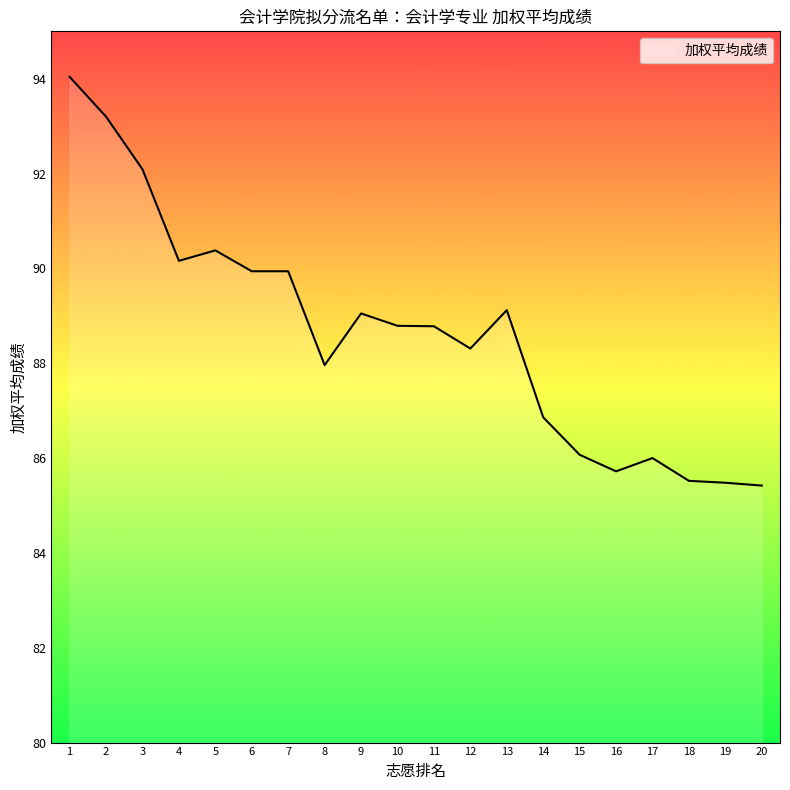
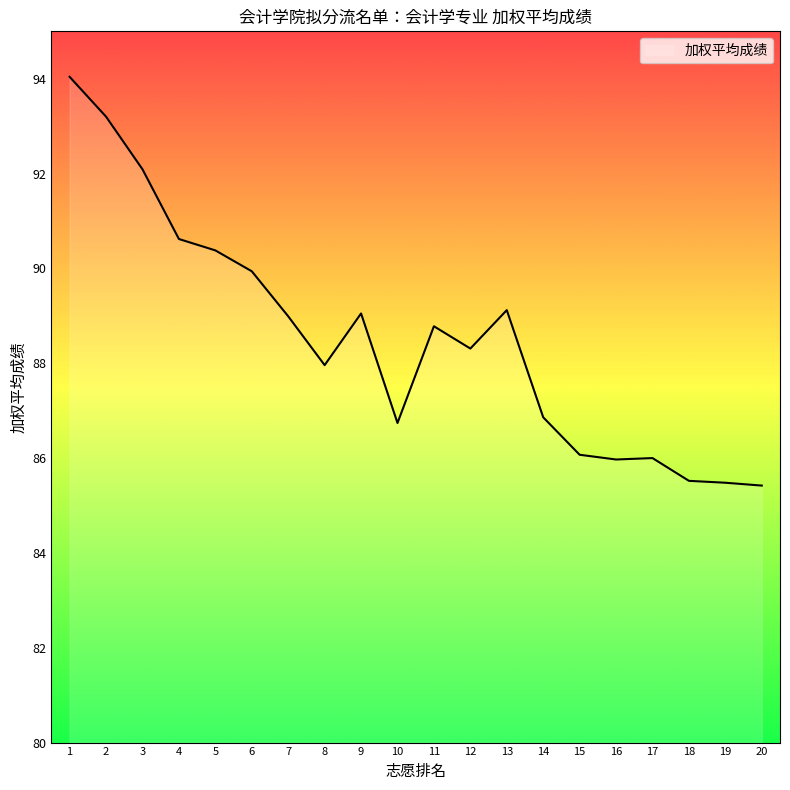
4: 90.2 -> 90.6
7: 89.9 -> 89.0
10: 88.8 -> 86.7
16: 85.7 -> 86.0
